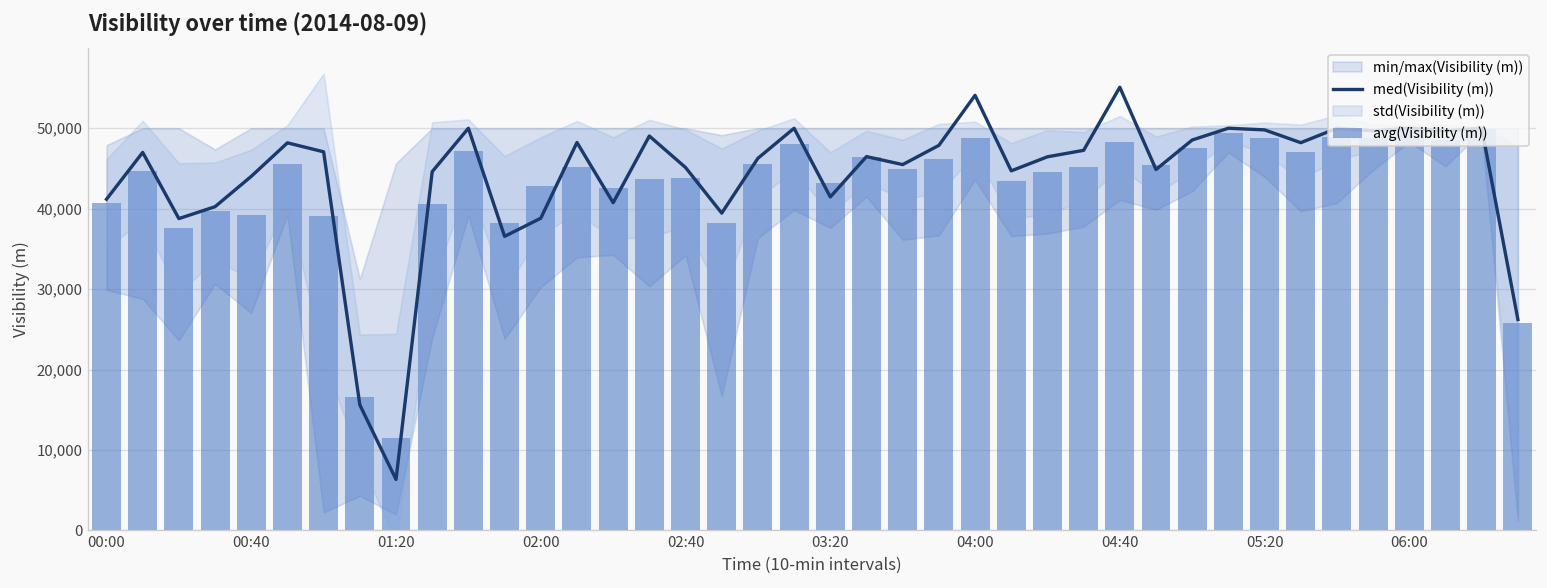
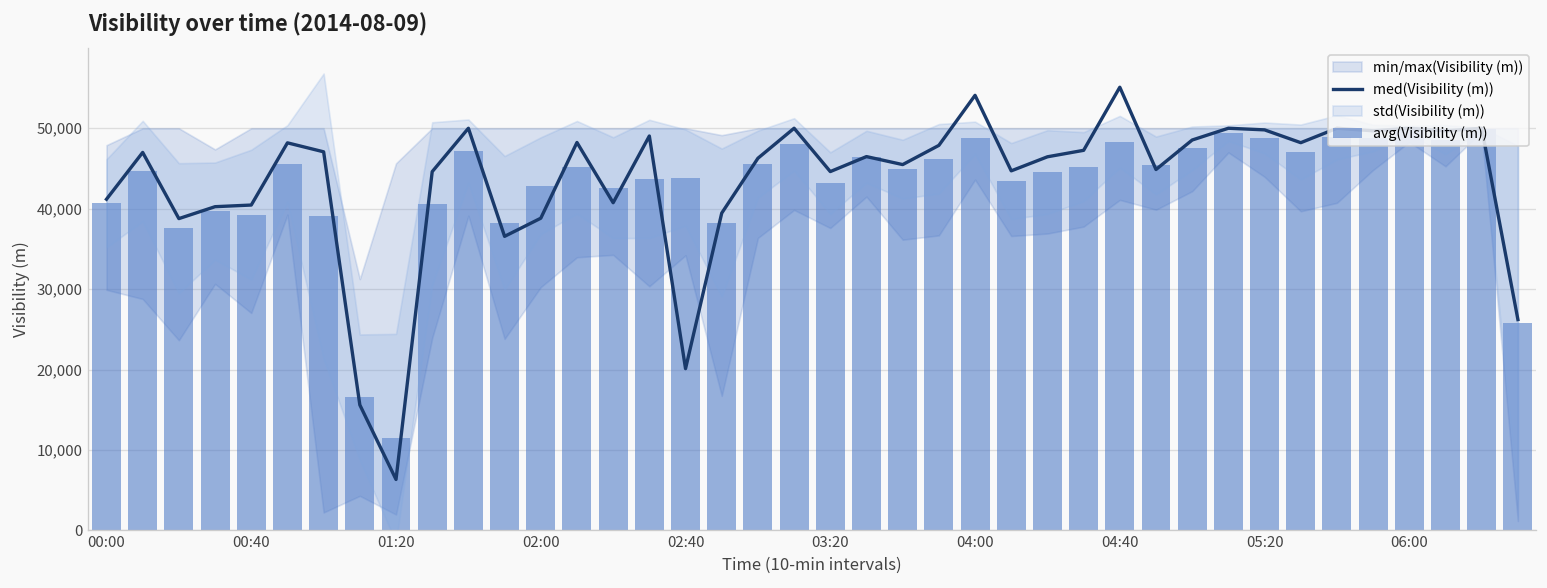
med(Visibility (m)), 00:40: 44,000 -> 40,000
med(Visibility (m)), 02:40: 45,000 -> 20,000
med(Visibility (m)), 03:20: 41,000 -> 45,000
